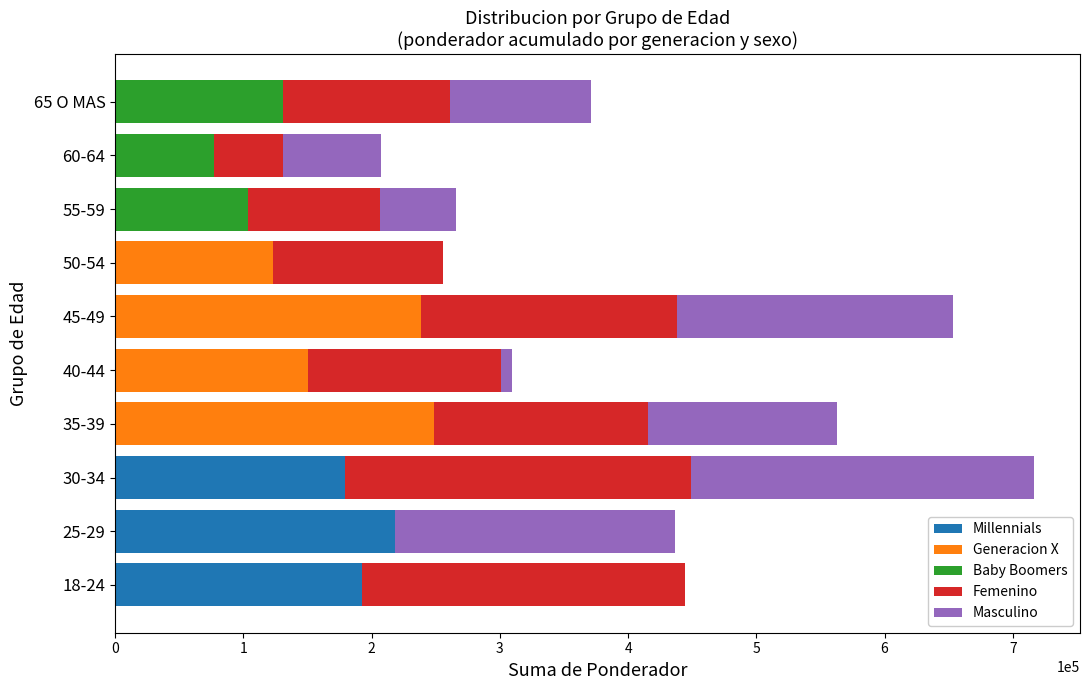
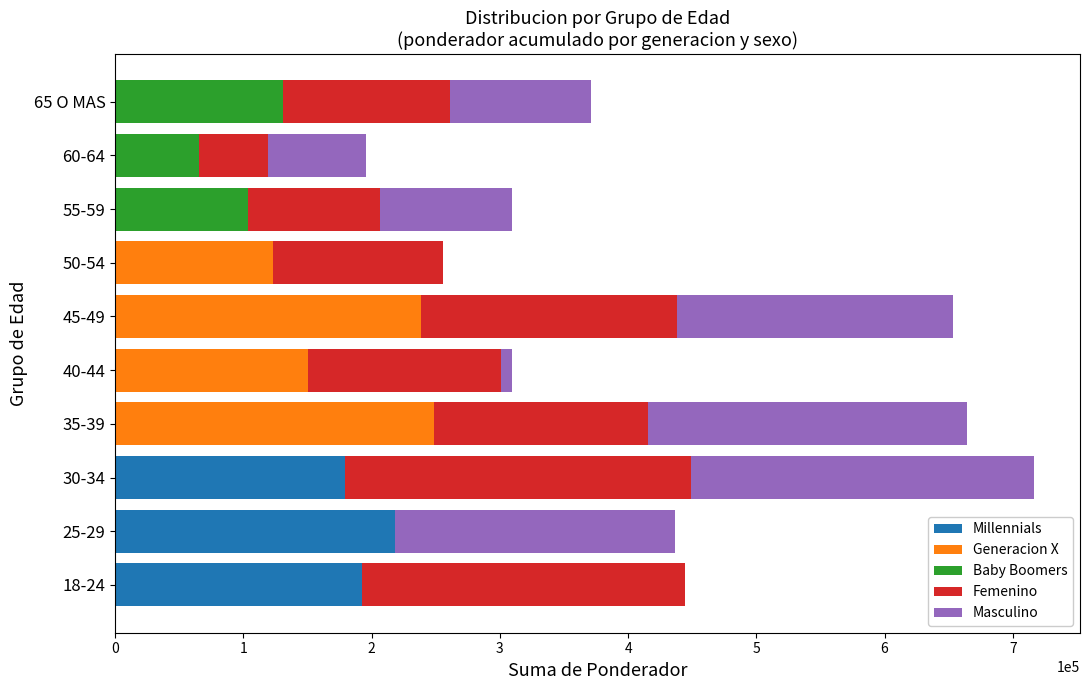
Baby Boomers, 60-64: 77000 -> 65000
Masculino, 55-59: 59000 -> 103000
Masculino, 35-39: 148000 -> 249000
